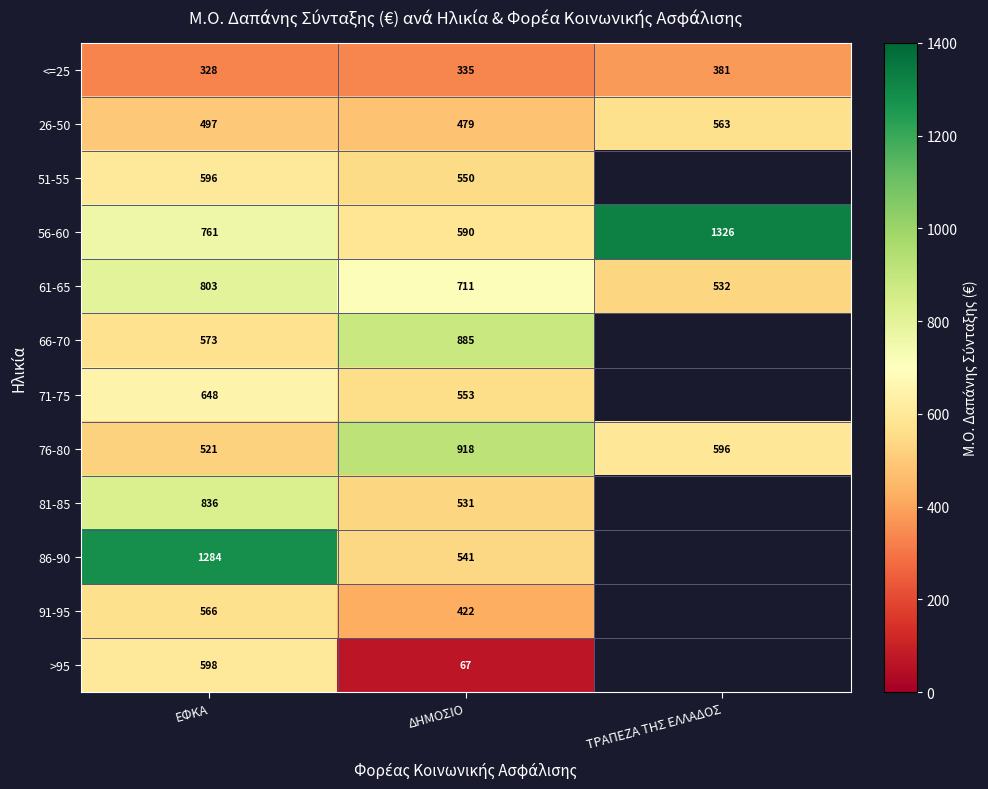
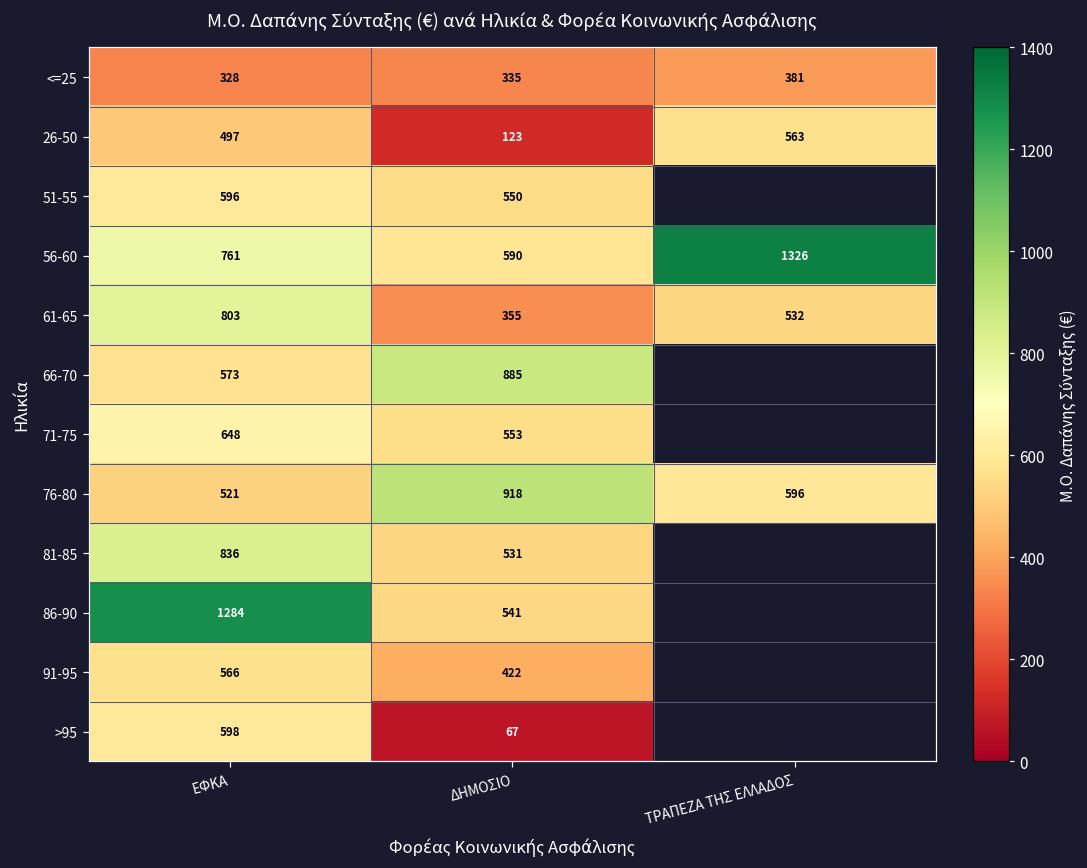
26-50, ΔΗΜΟΣΙΟ: 479 -> 123
61-65, ΔΗΜΟΣΙΟ: 711 -> 355
